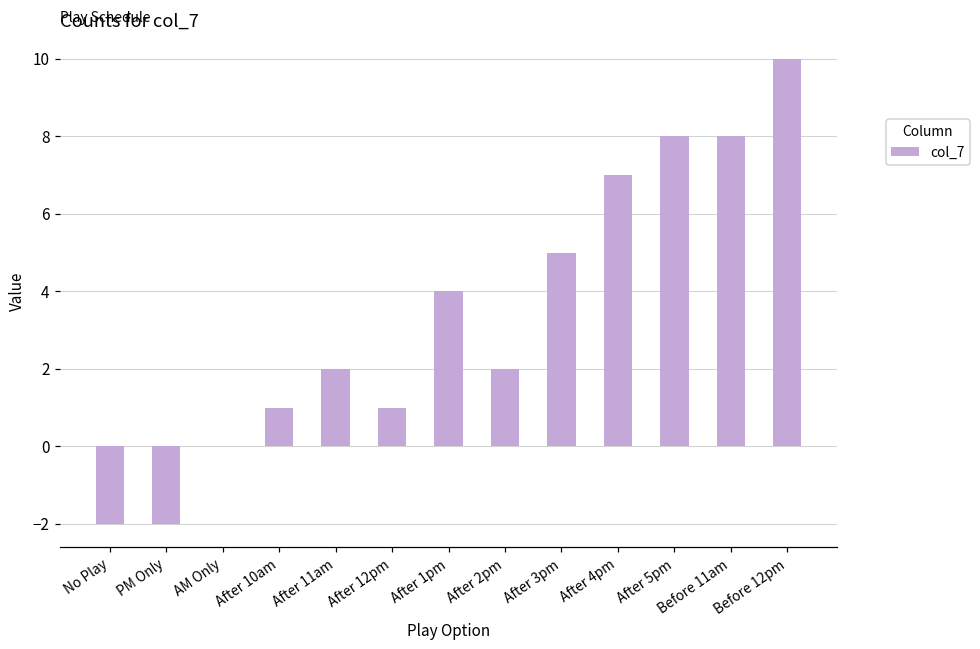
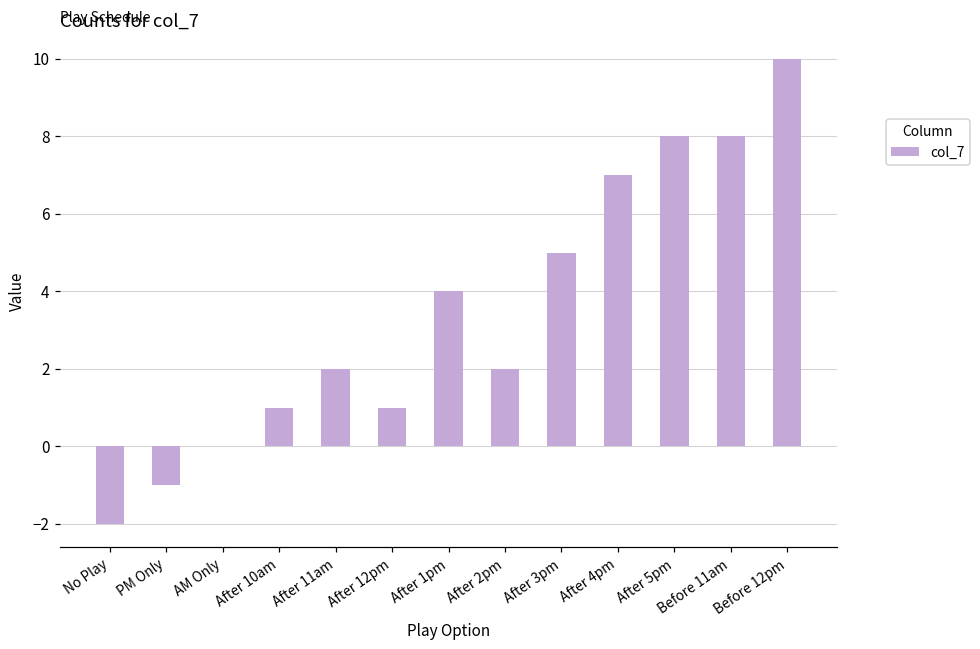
PM Only: -2 -> -1
